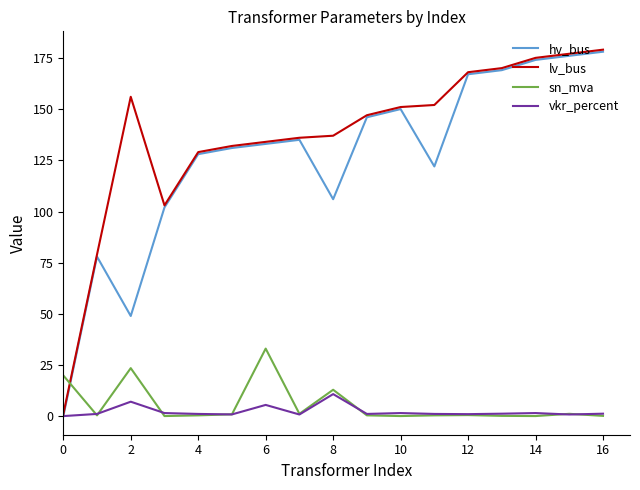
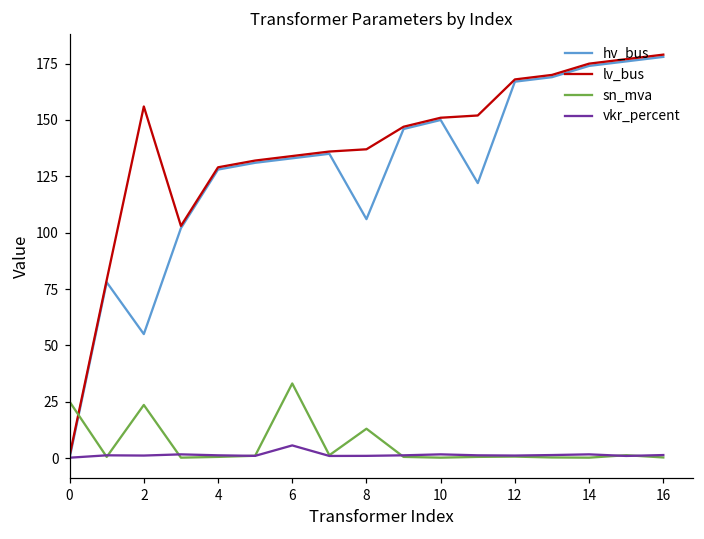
sn_mva, 0: 20 -> 25
hv_bus, 2: 49 -> 55
vkr_percent, 2: 7 -> 1
vkr_percent, 8: 11 -> 1
